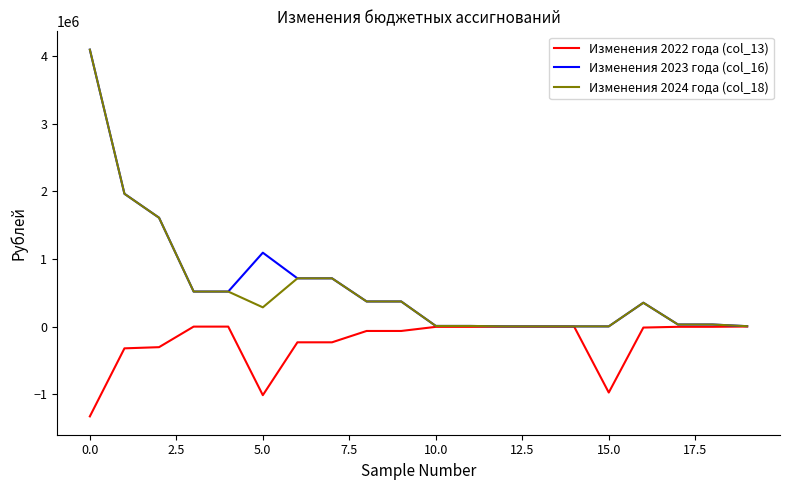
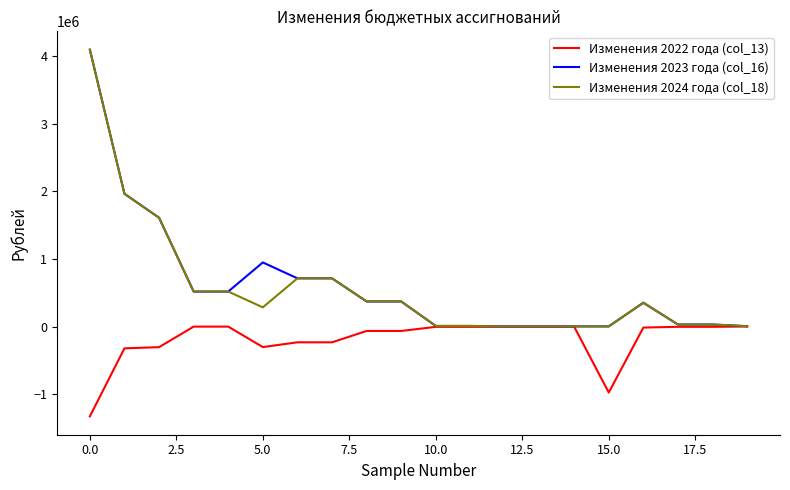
Изменения 2022 года (col_13), 5.0: -1000000 -> -300000
Изменения 2023 года (col_16), 5.0: 1100000 -> 900000
